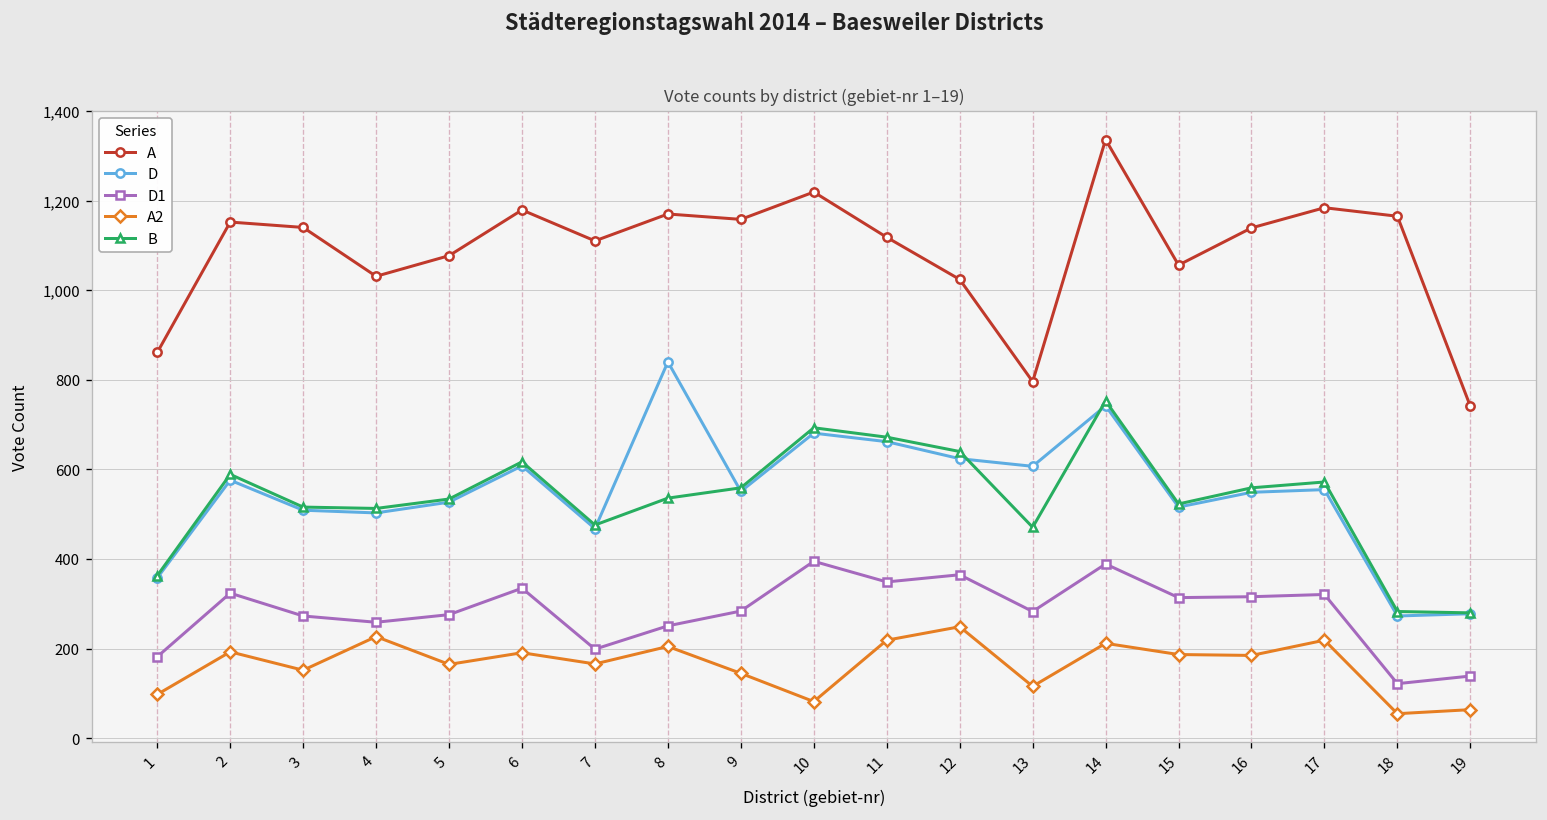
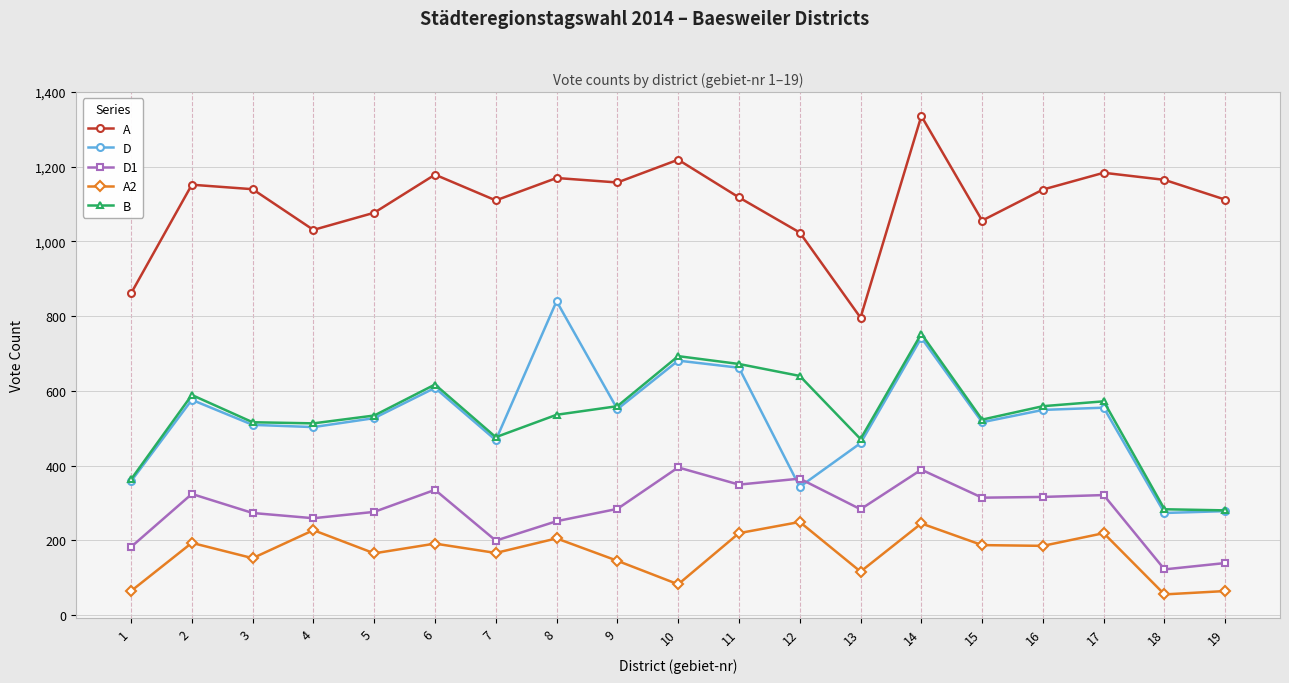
A2, 1: 100 -> 60
D, 12: 620 -> 340
D, 13: 610 -> 460
A2, 14: 210 -> 250
A, 19: 740 -> 1,110
